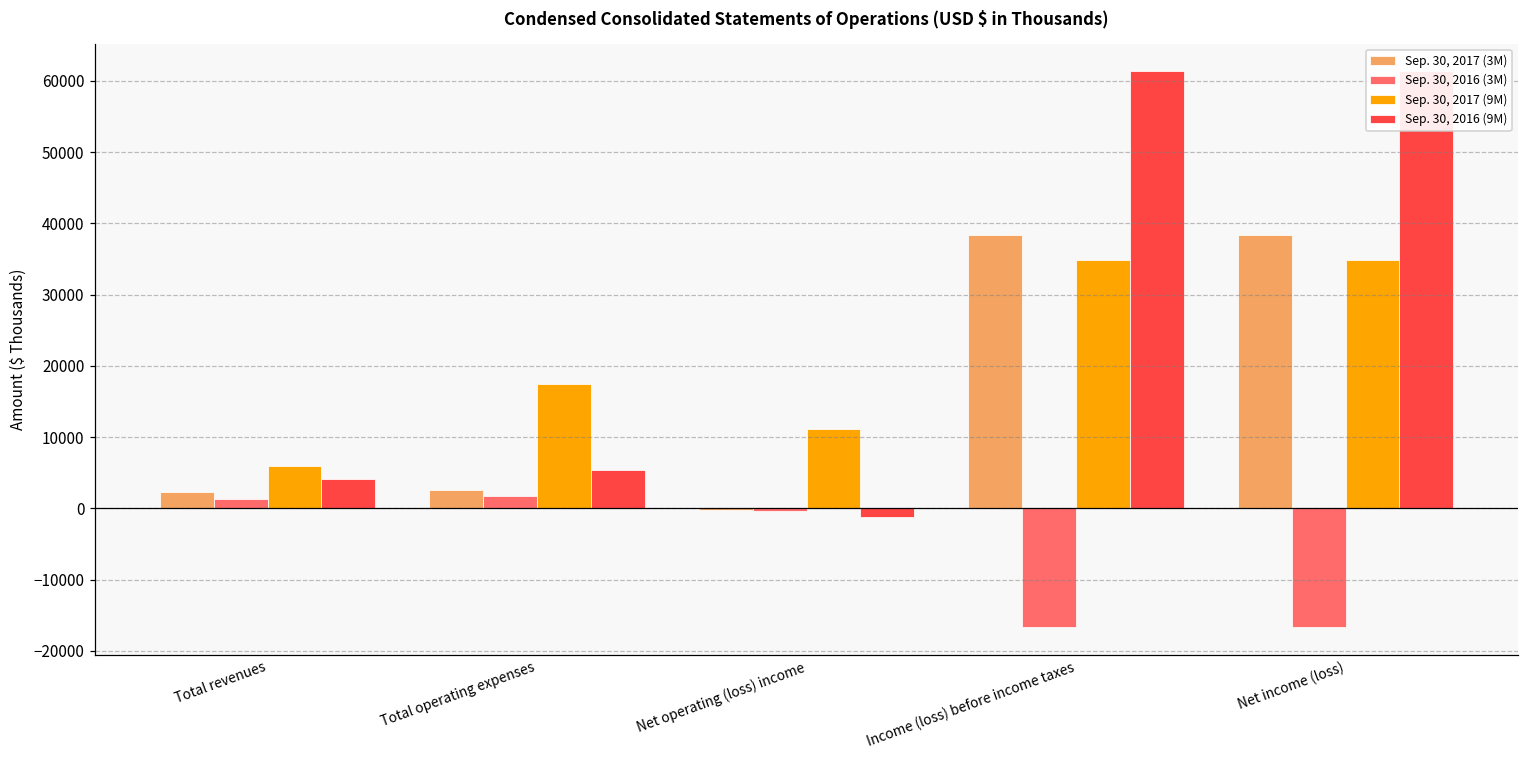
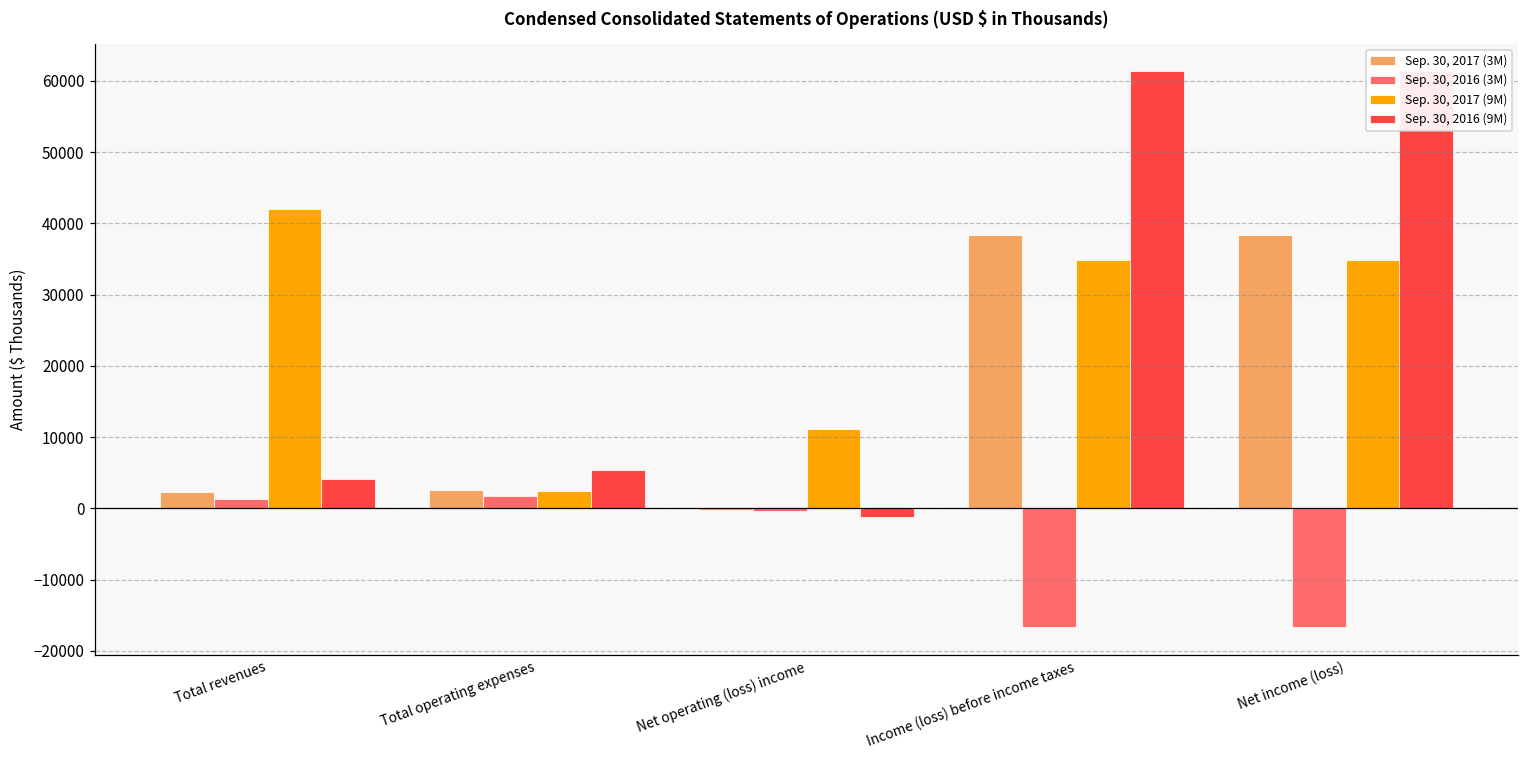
Sep. 30, 2017 (9M), Total revenues: 6000 -> 42000
Sep. 30, 2017 (9M), Total operating expenses: 17000 -> 2000
